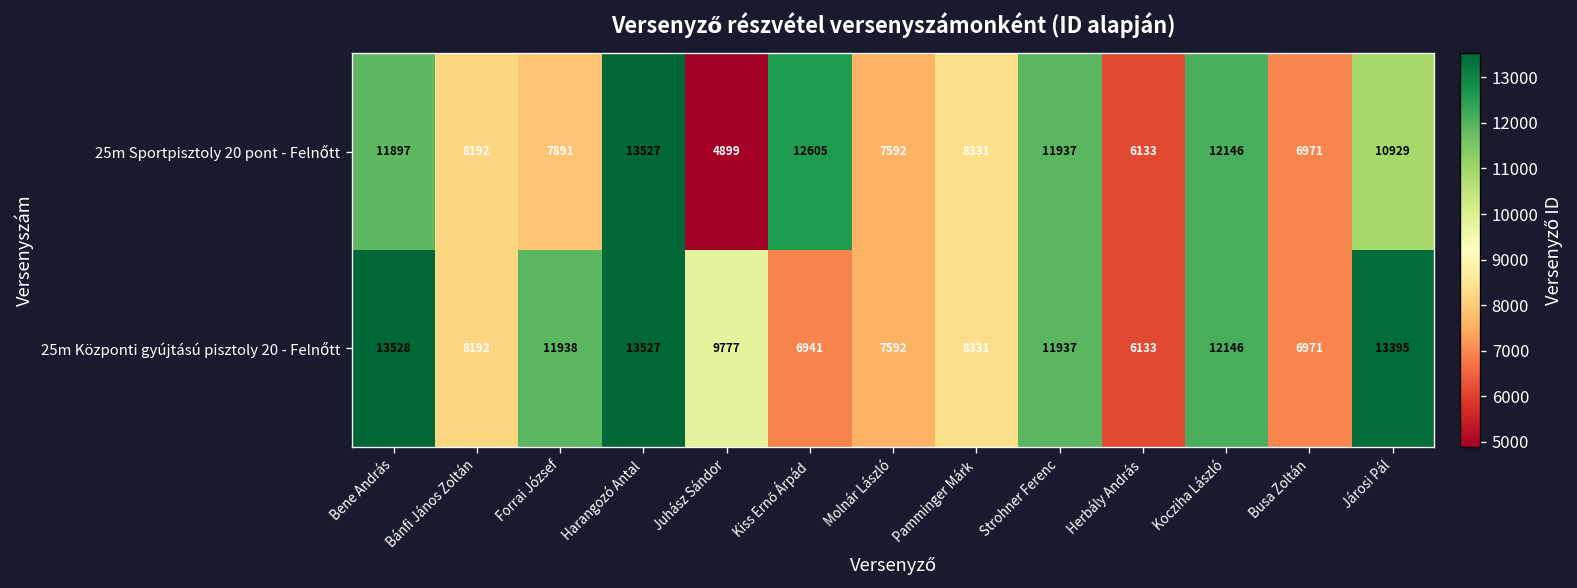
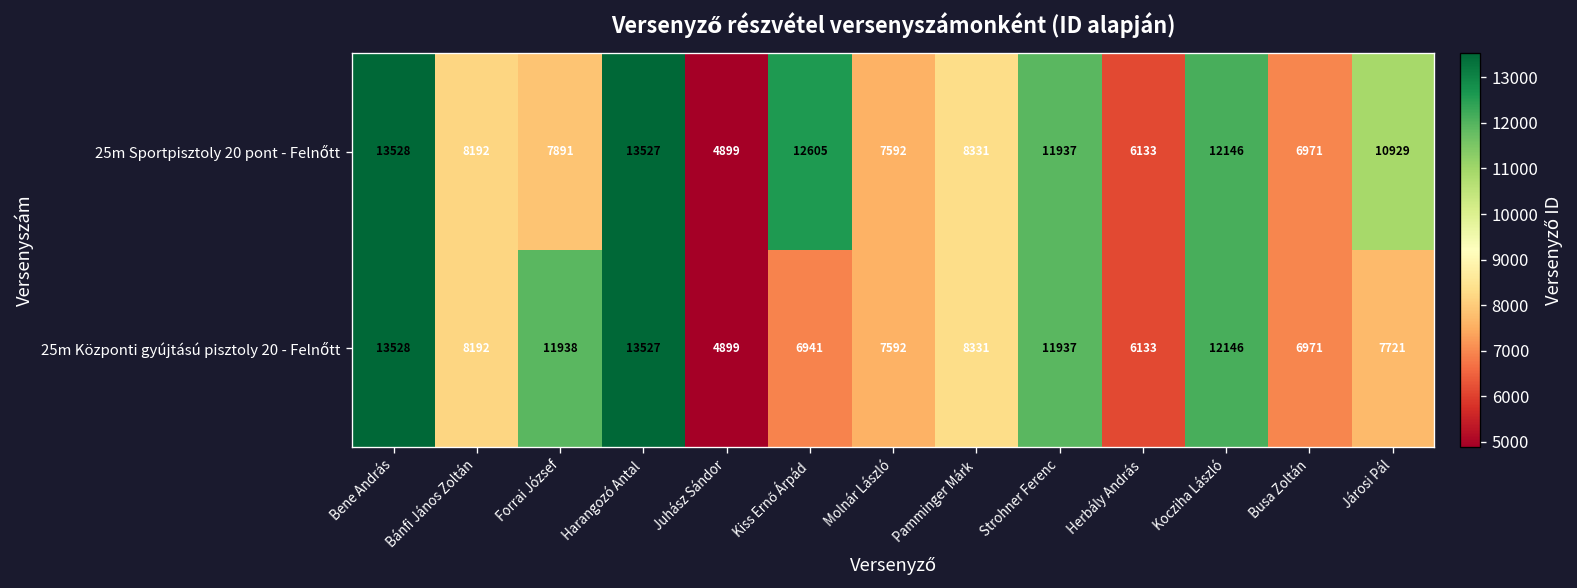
25m Sportpisztoly 20 pont - Felnőtt, Bene András: 11897 -> 13528
25m Központi gyújtású pisztoly 20 - Felnőtt, Juhász Sándor: 9777 -> 4899
25m Központi gyújtású pisztoly 20 - Felnőtt, Járosi Pál: 13395 -> 7721
